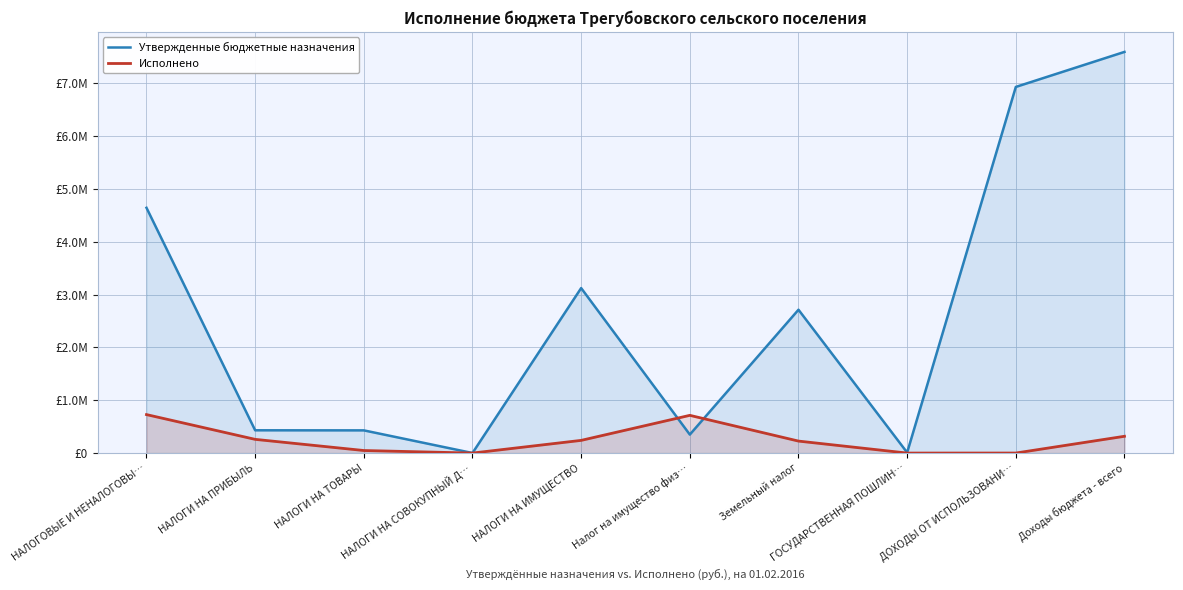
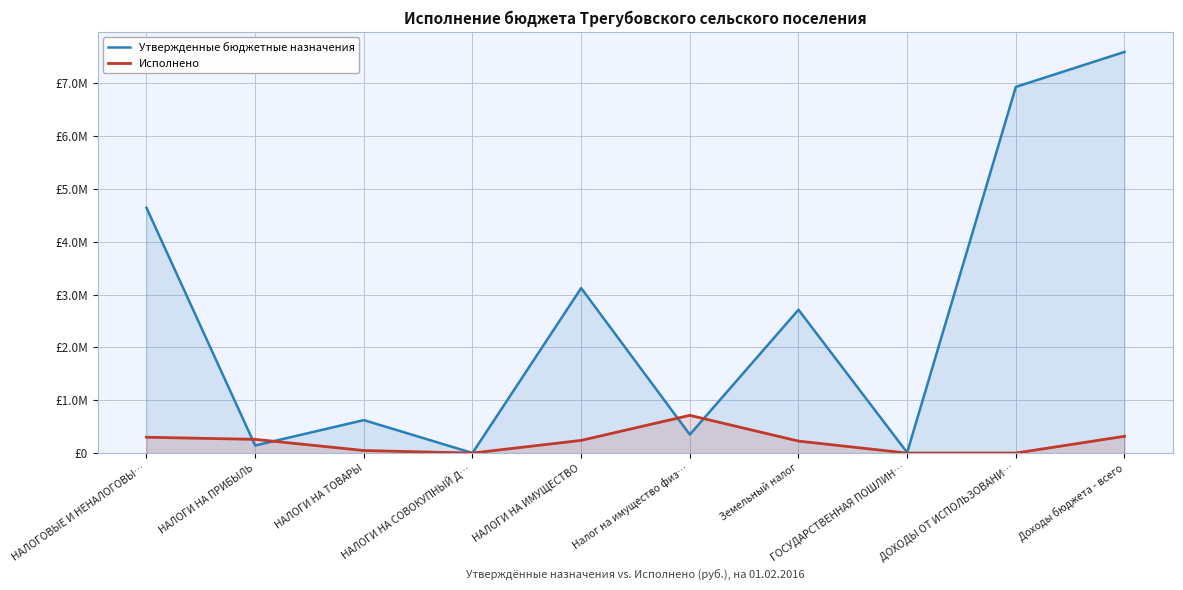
Исполнено, НАЛОГОВЫЕ И НЕНАЛОГОВЫ…: £700000 -> £300000
Утвержденные бюджетные назначения, НАЛОГИ НА ПРИБЫЛЬ: £400000 -> £100000
Утвержденные бюджетные назначения, НАЛОГИ НА ТОВАРЫ: £400000 -> £600000
